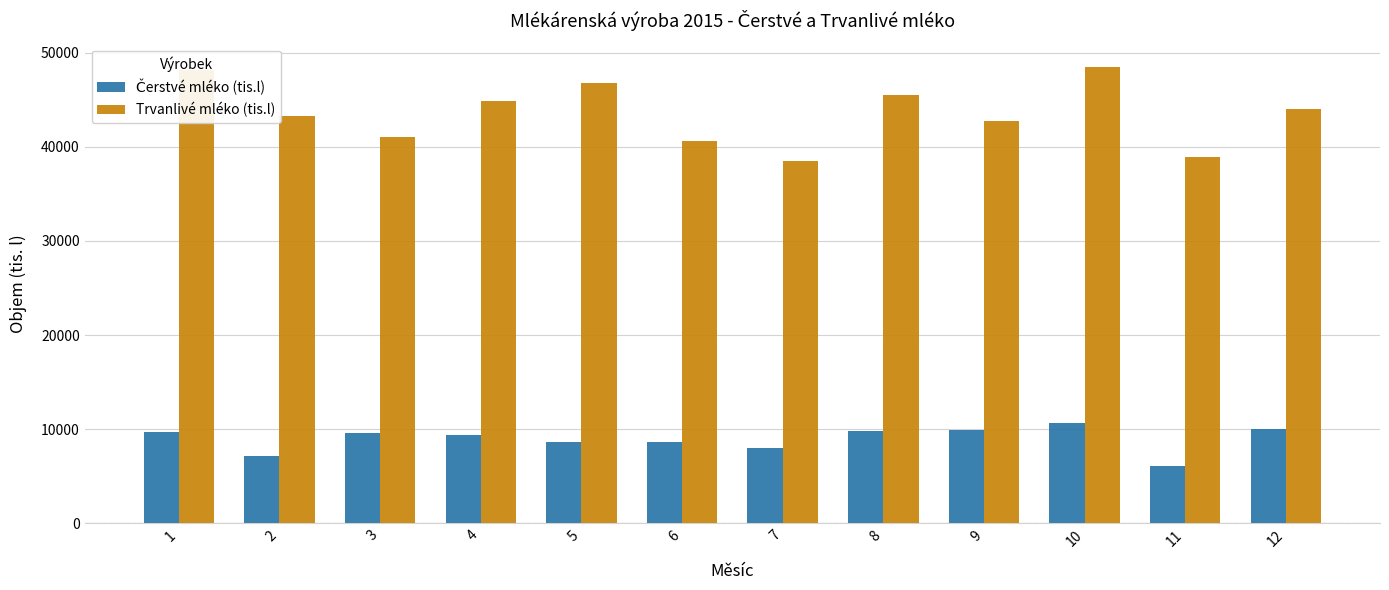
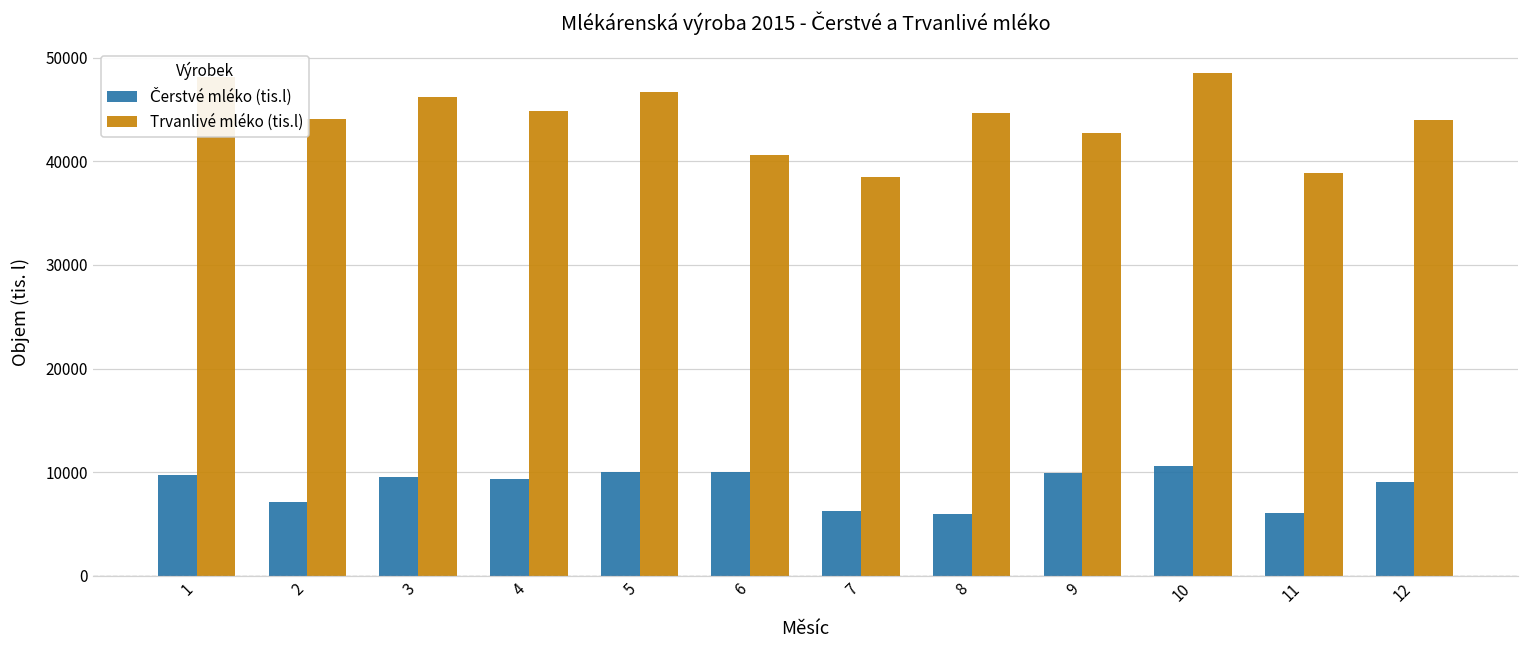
Trvanlivé mléko (tis.l), 2: 43000 -> 44000
Trvanlivé mléko (tis.l), 3: 41000 -> 46000
Čerstvé mléko (tis.l), 5: 9000 -> 10000
Čerstvé mléko (tis.l), 6: 9000 -> 10000
Čerstvé mléko (tis.l), 7: 8000 -> 6000
Čerstvé mléko (tis.l), 8: 10000 -> 6000
Trvanlivé mléko (tis.l), 8: 46000 -> 45000
Čerstvé mléko (tis.l), 12: 10000 -> 9000
